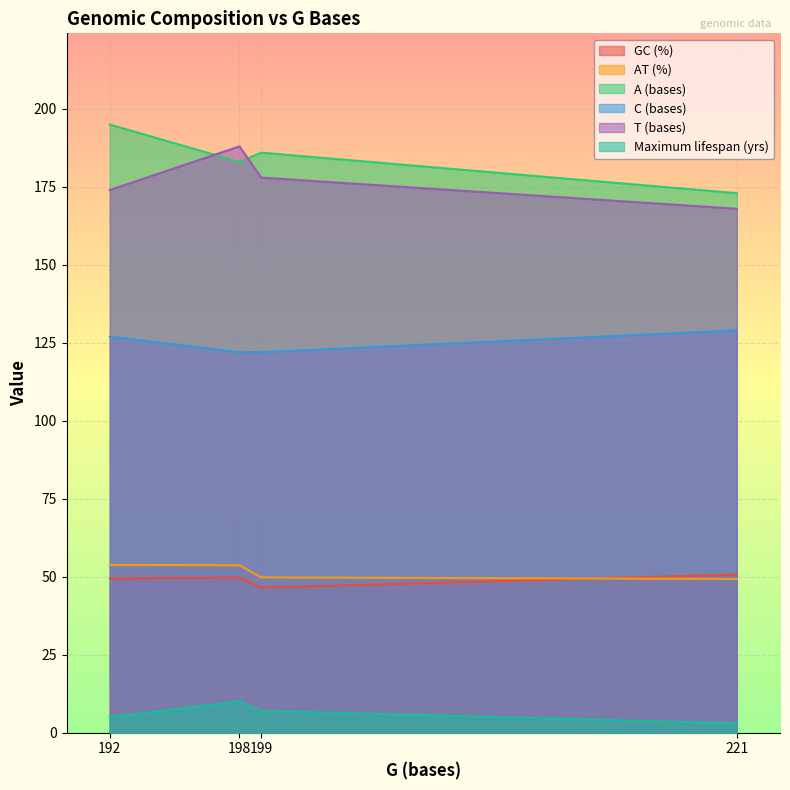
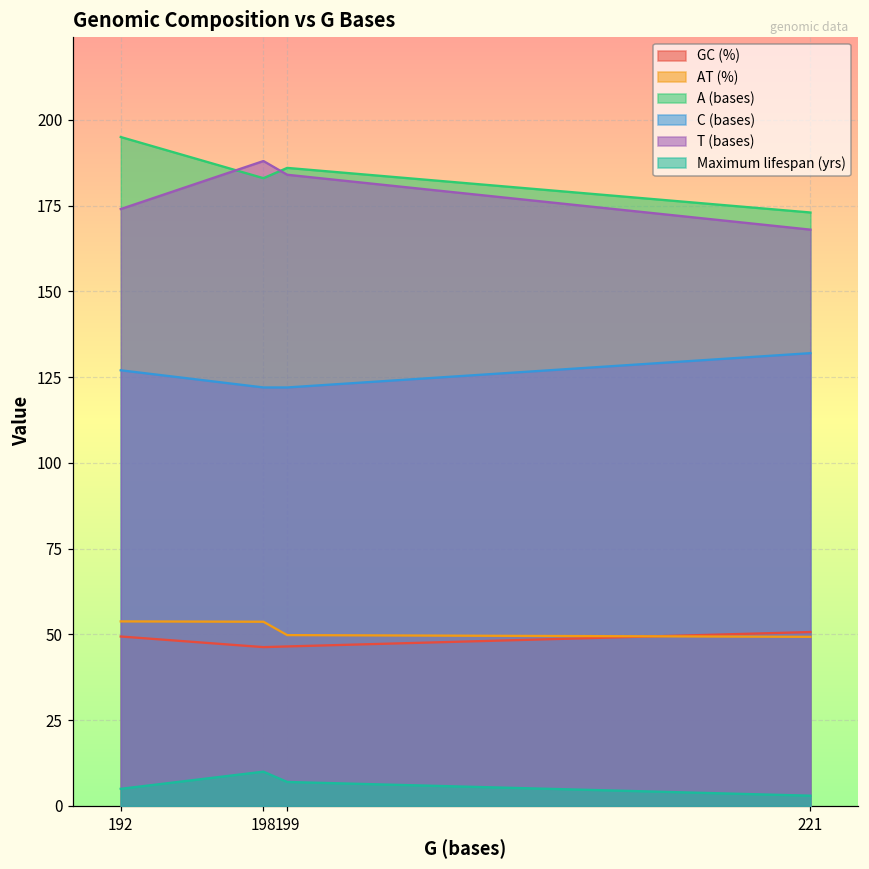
GC (%), 198: 50 -> 46
T (bases), 199: 178 -> 184
C (bases), 221: 129 -> 132
